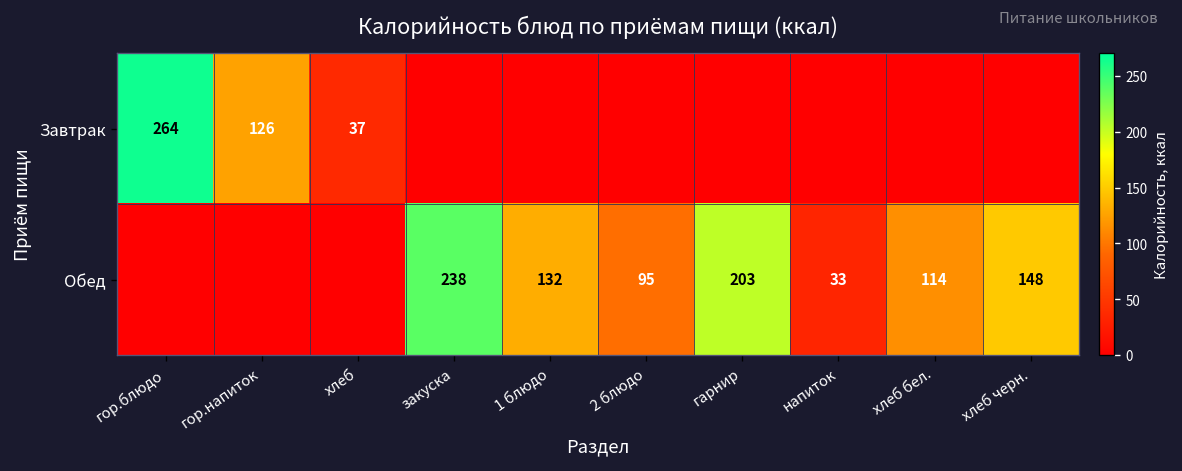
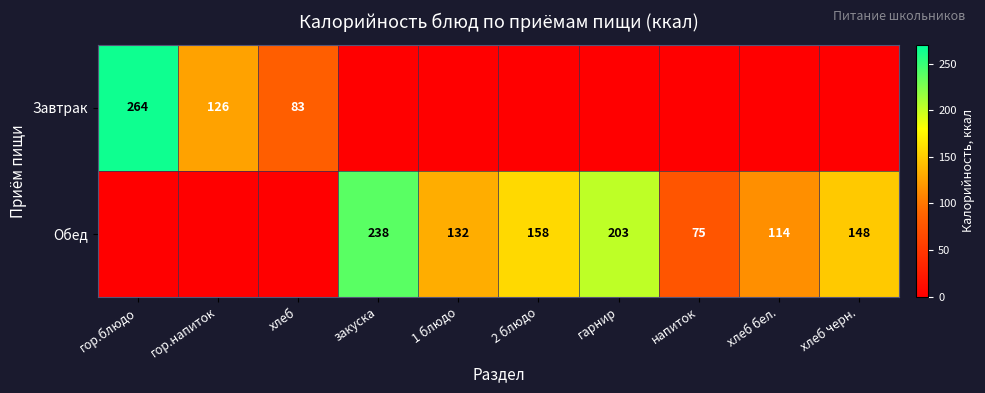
Завтрак, хлеб: 37 -> 83
Обед, 2 блюдо: 95 -> 158
Обед, напиток: 33 -> 75
